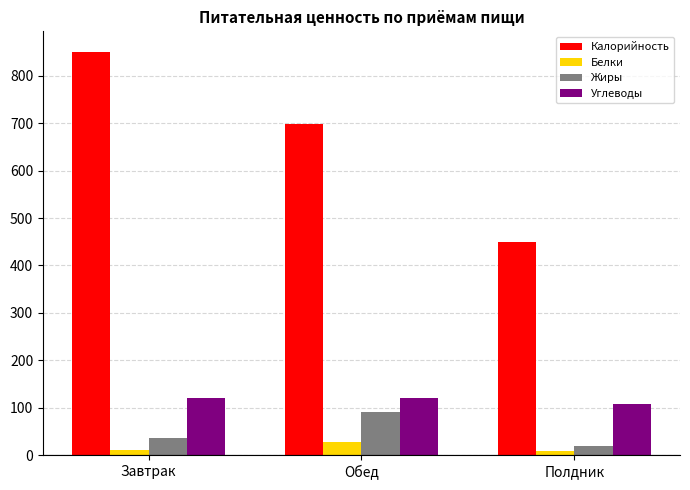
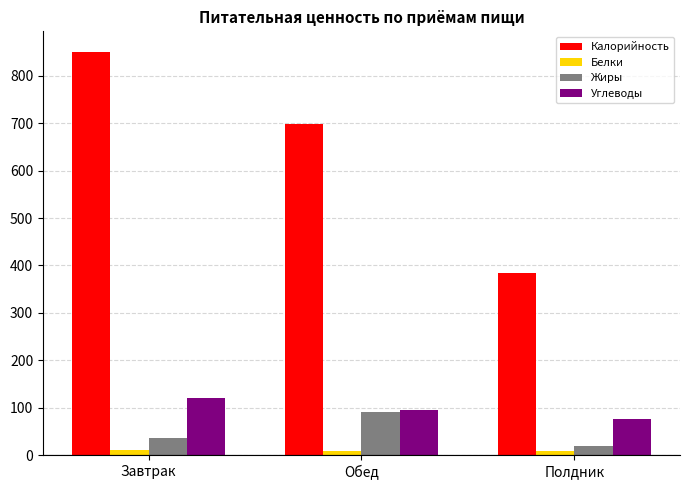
Белки, Обед: 30 -> 10
Углеводы, Обед: 120 -> 90
Калорийность, Полдник: 450 -> 380
Углеводы, Полдник: 110 -> 80
